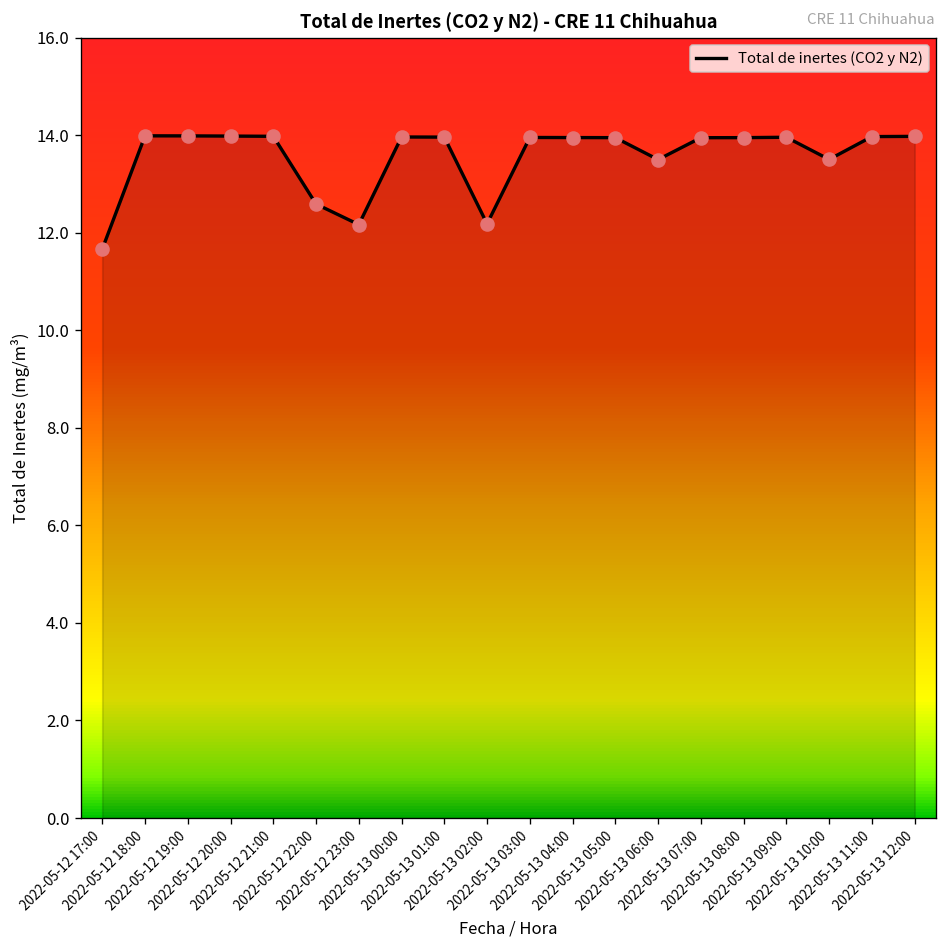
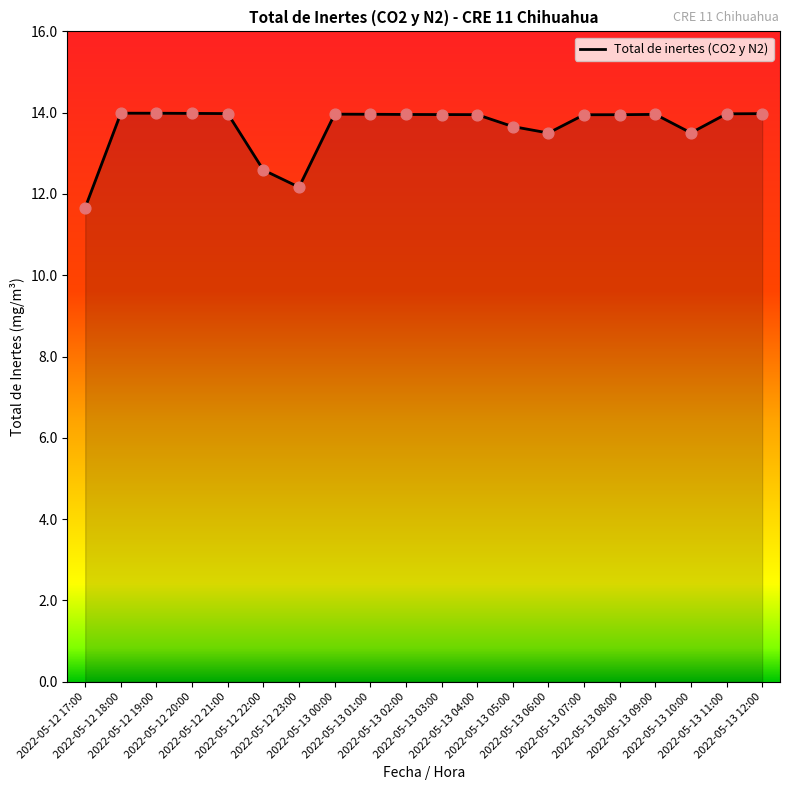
2022-05-13 02:00: 12.2 -> 14.0
2022-05-13 05:00: 14.0 -> 13.7
